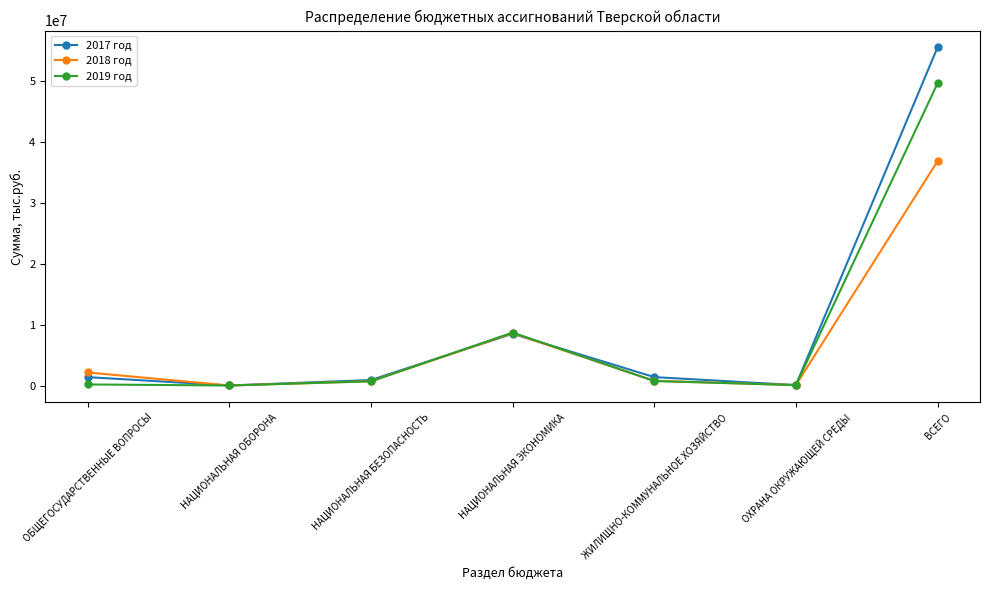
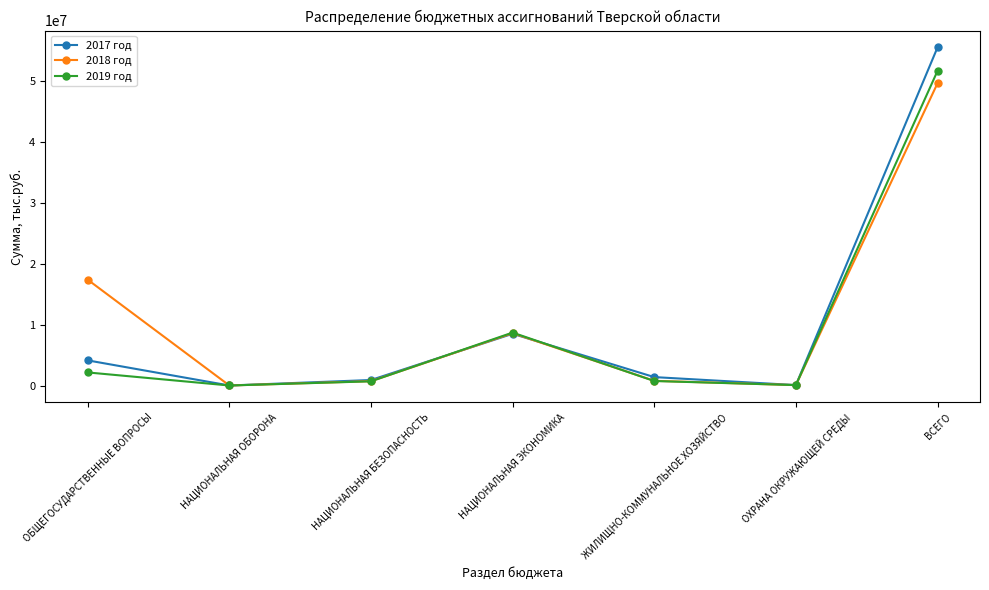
2017 год, ОБЩЕГОСУДАРСТВЕННЫЕ ВОПРОСЫ: 1000000 -> 4000000
2018 год, ОБЩЕГОСУДАРСТВЕННЫЕ ВОПРОСЫ: 2000000 -> 17000000
2019 год, ОБЩЕГОСУДАРСТВЕННЫЕ ВОПРОСЫ: 0 -> 2000000
2018 год, ВСЕГО: 37000000 -> 50000000
2019 год, ВСЕГО: 50000000 -> 52000000
